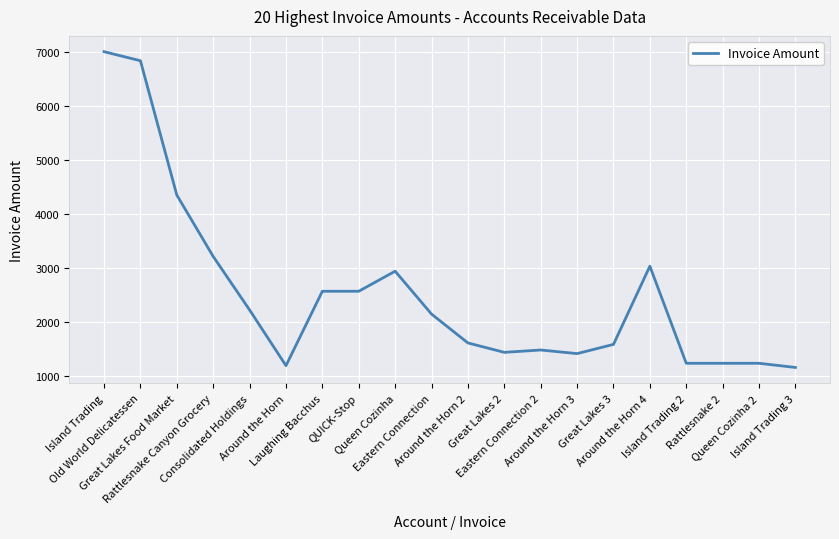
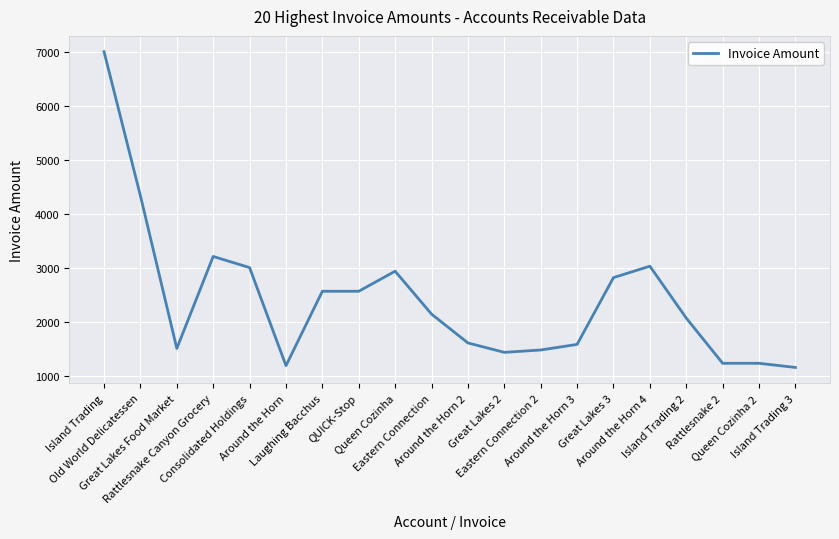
Old World Delicatessen: 6800 -> 4300
Great Lakes Food Market: 4300 -> 1500
Consolidated Holdings: 2200 -> 3000
Around the Horn 3: 1400 -> 1600
Great Lakes 3: 1600 -> 2800
Island Trading 2: 1200 -> 2100
